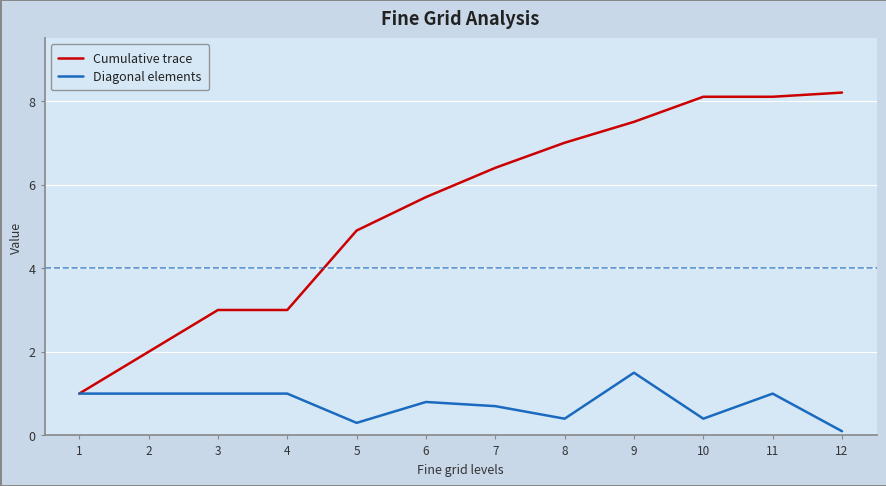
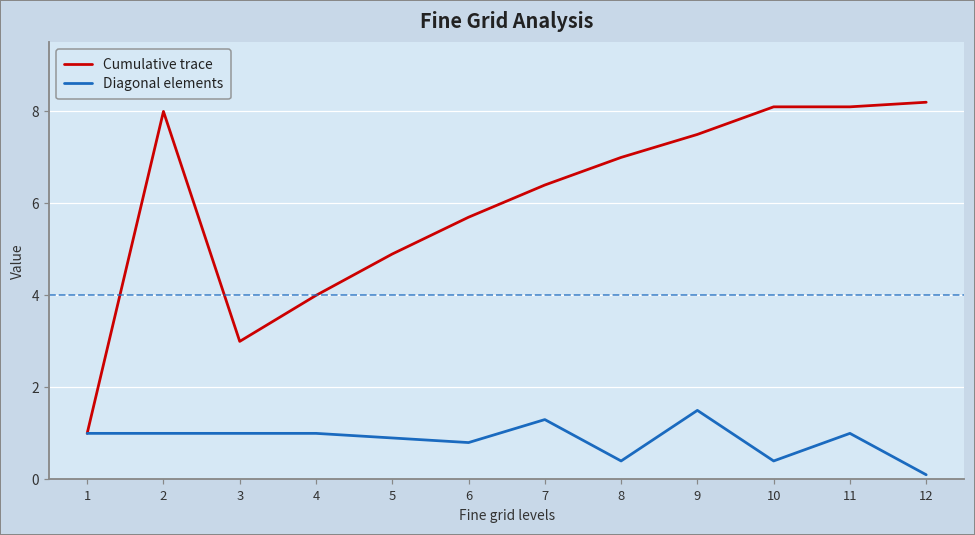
Cumulative trace, 2: 2 -> 8
Cumulative trace, 4: 3 -> 4
Diagonal elements, 5: 0.3 -> 0.9
Diagonal elements, 7: 0.7 -> 1.3
